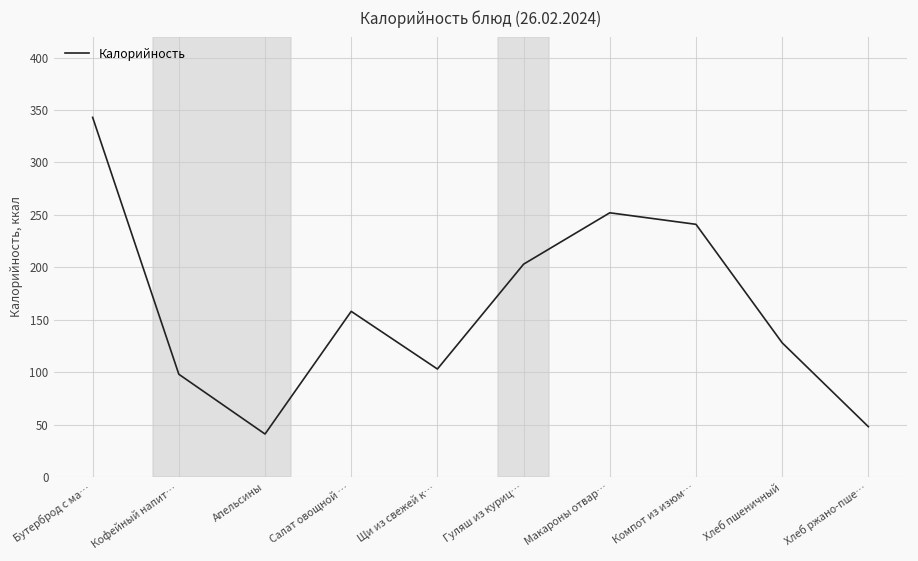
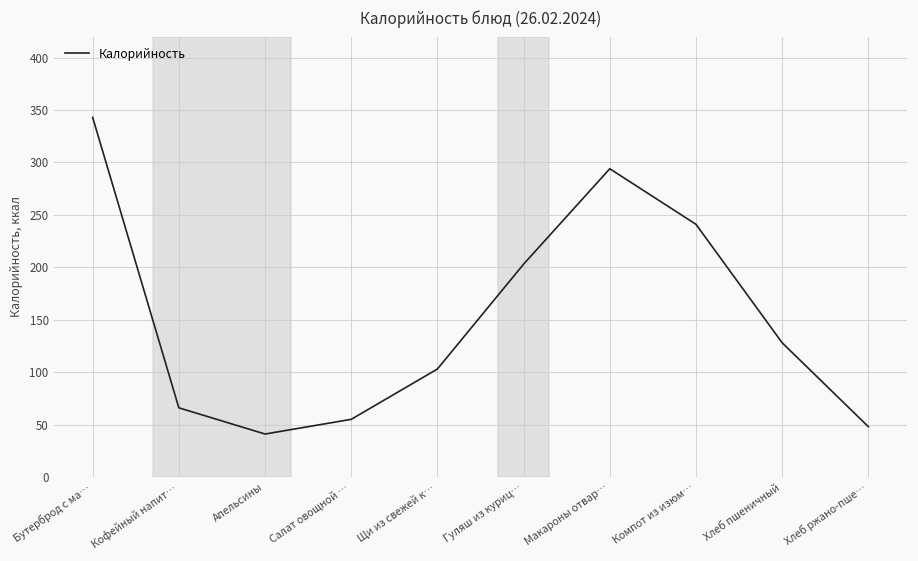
Кофейный напит…: 100 -> 70
Салат овощной …: 160 -> 60
Макароны отвар…: 250 -> 290
